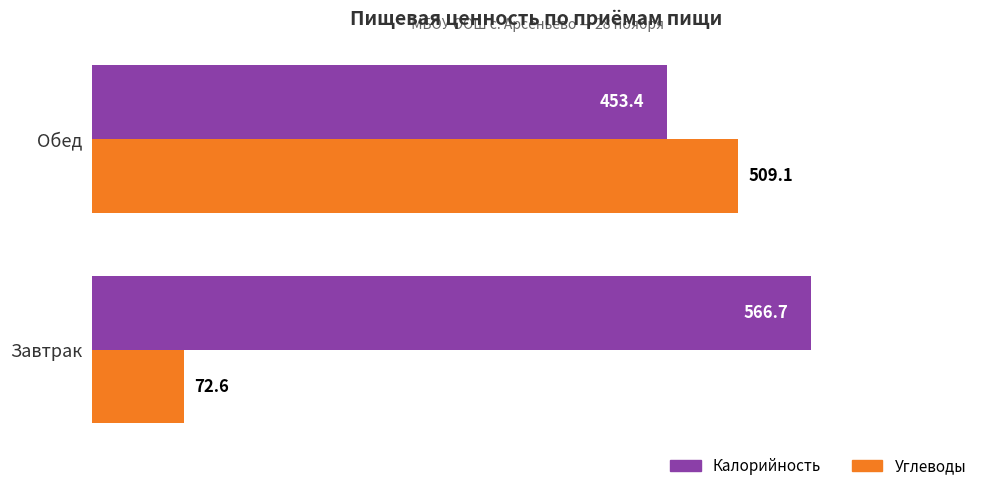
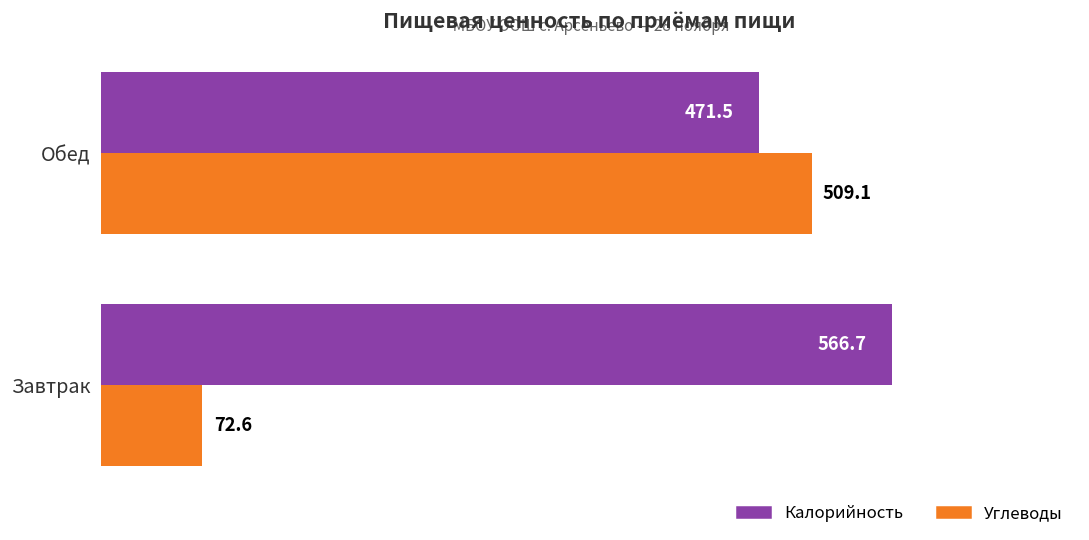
Калорийность, Обед: 453.4 -> 471.5
